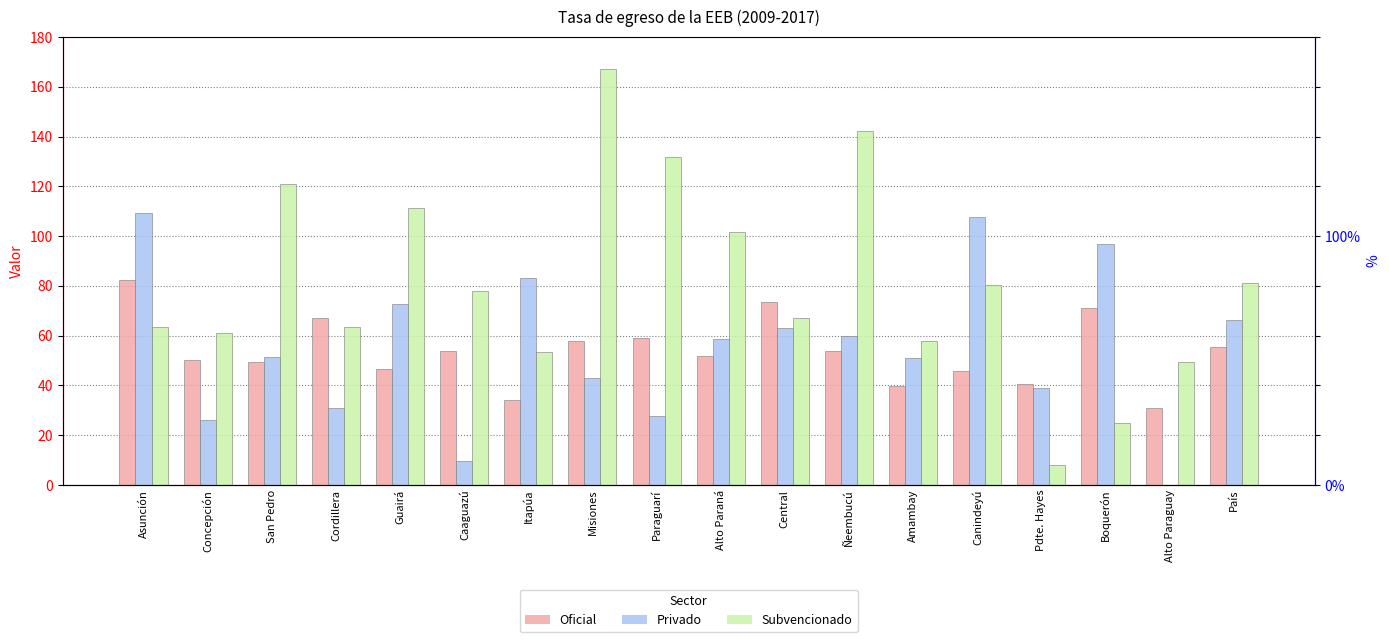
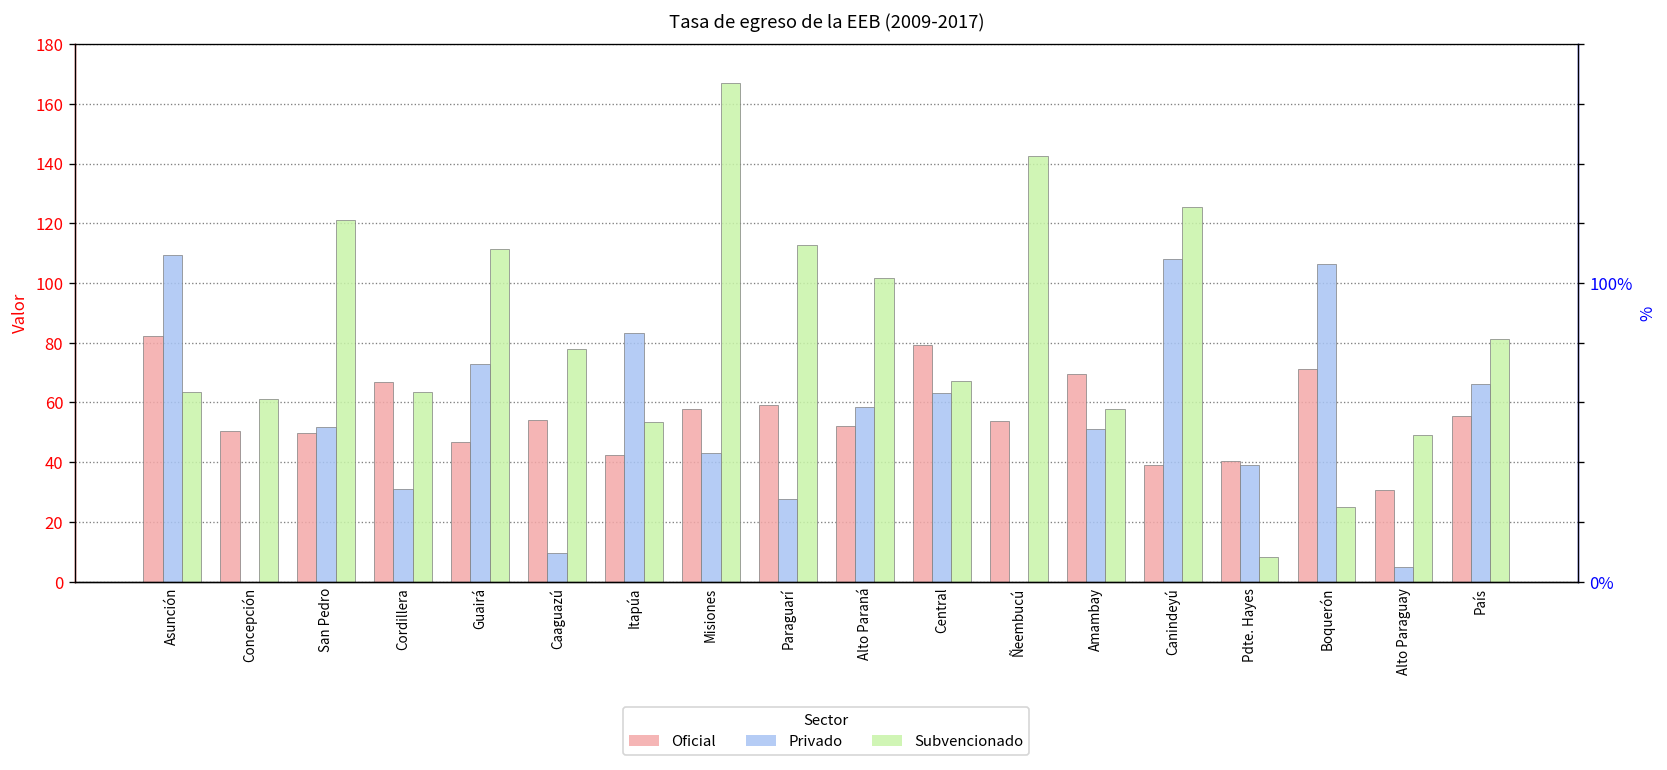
Privado, Concepción: 26 -> 0
Oficial, Itapúa: 34 -> 42
Subvencionado, Paraguarí: 132 -> 113
Oficial, Central: 73 -> 79
Privado, Ñeembucú: 60 -> 0
Oficial, Amambay: 40 -> 69
Oficial, Canindeyú: 46 -> 39
Subvencionado, Canindeyú: 81 -> 126
Privado, Boquerón: 97 -> 106
Privado, Alto Paraguay: 0 -> 5
